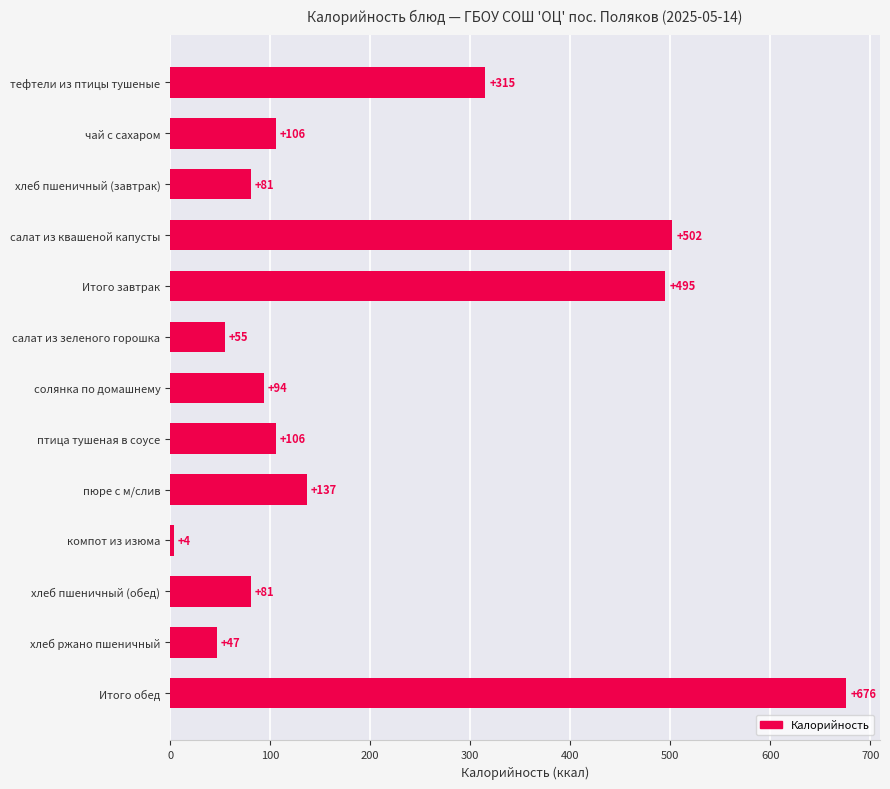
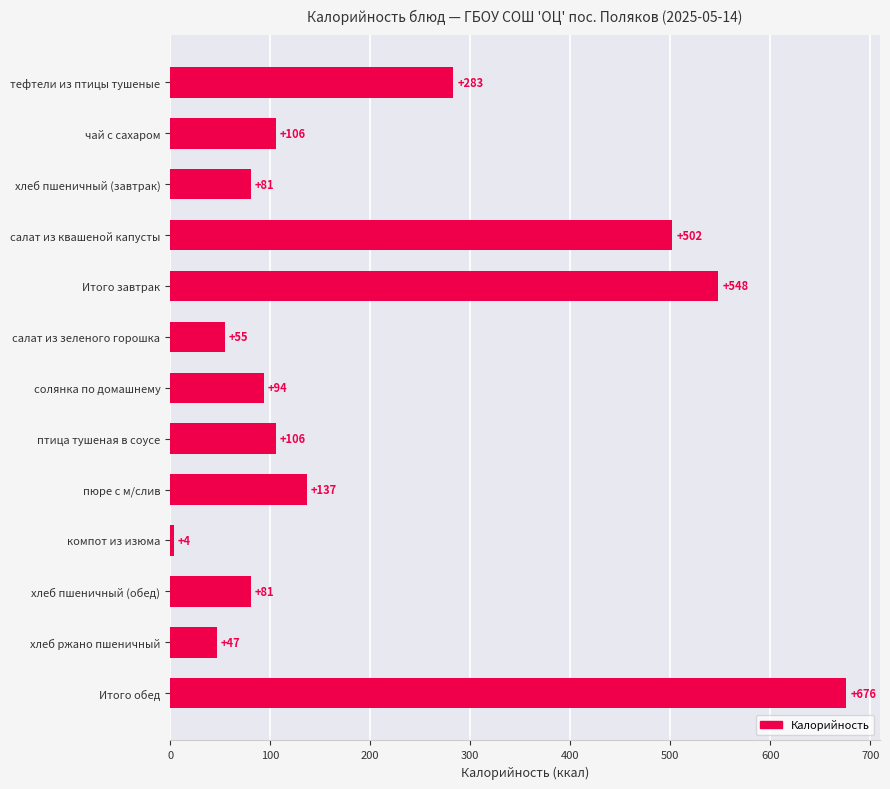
тефтели из птицы тушеные: +315 -> +283
Итого завтрак: +495 -> +548
